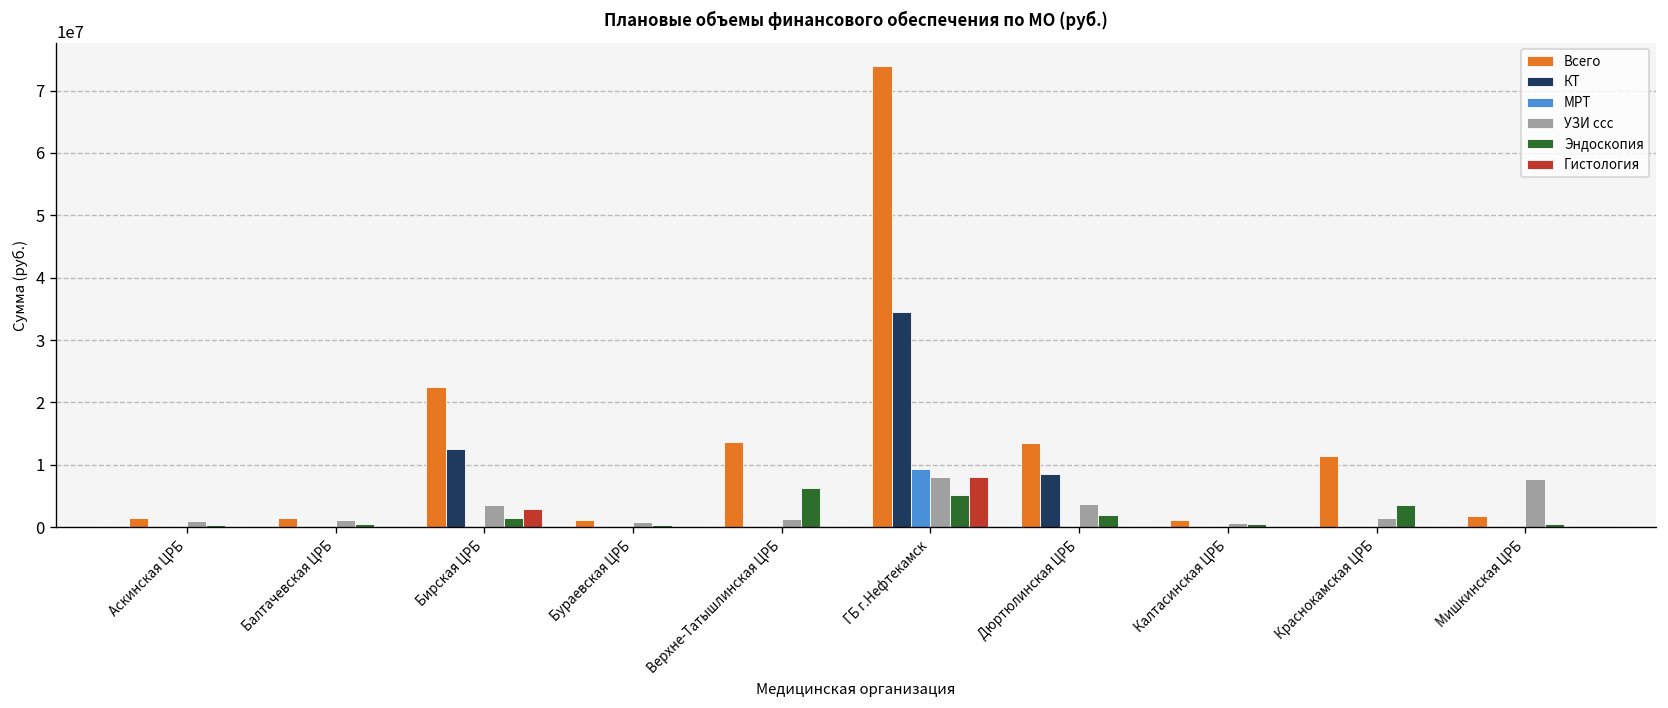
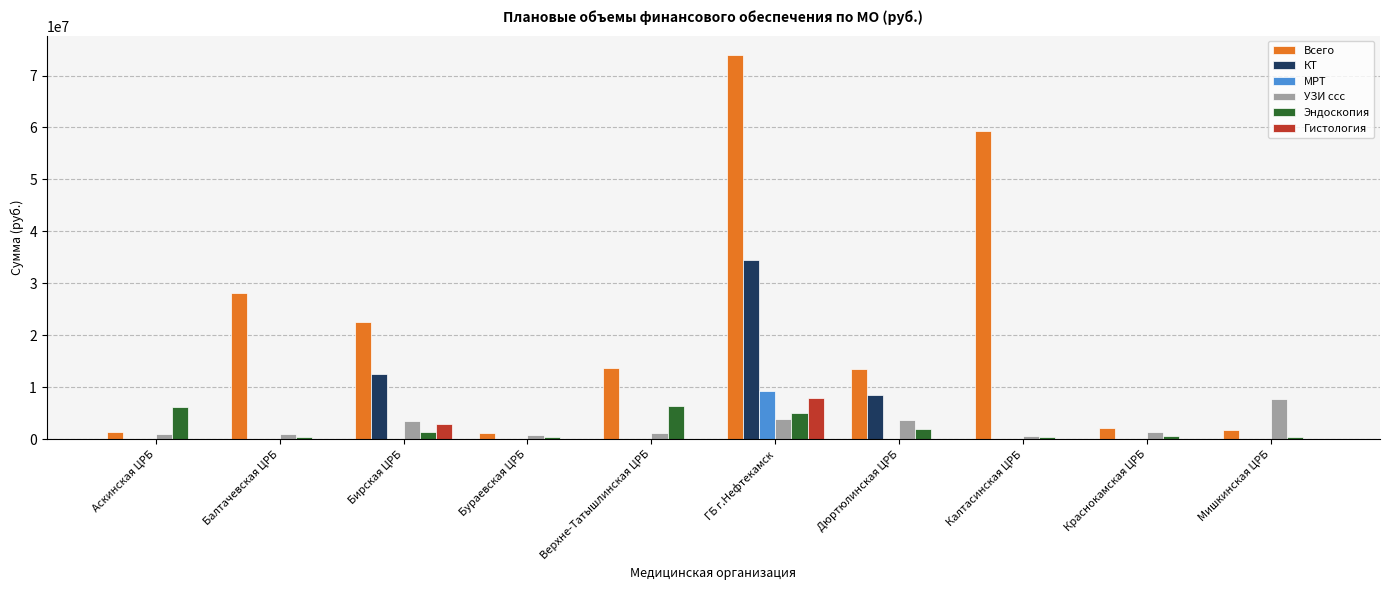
Эндоскопия, Аскинская ЦРБ: 0 -> 6000000
Всего, Балтачевская ЦРБ: 2000000 -> 28000000
УЗИ ссс, ГБ г.Нефтекамск: 8000000 -> 4000000
Всего, Калтасинская ЦРБ: 1000000 -> 59000000
Всего, Краснокамская ЦРБ: 11000000 -> 2000000
Эндоскопия, Краснокамская ЦРБ: 4000000 -> 1000000
